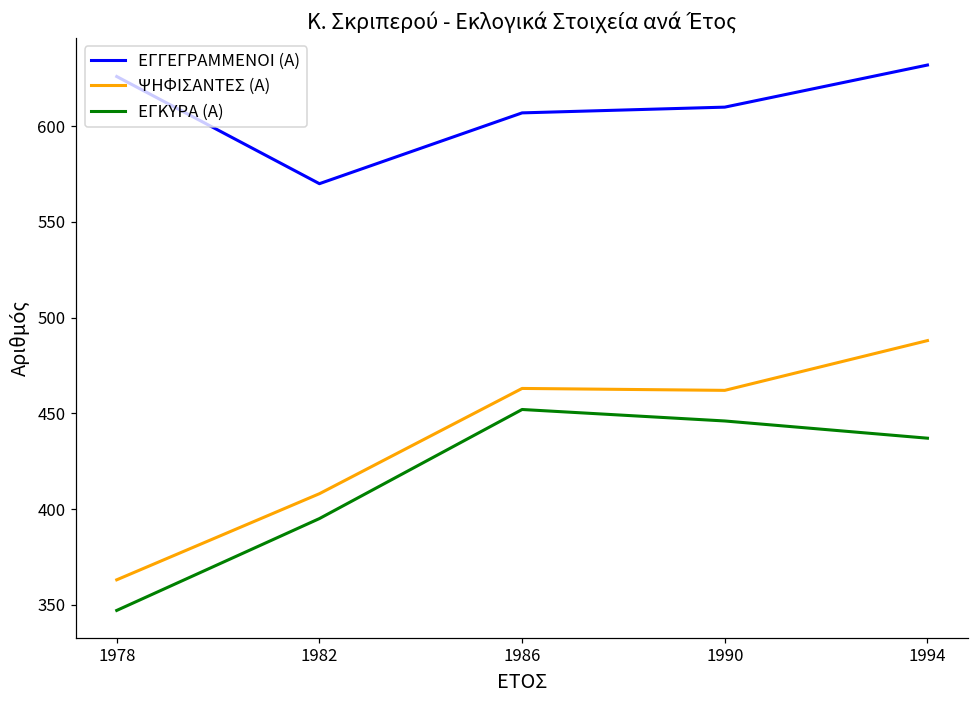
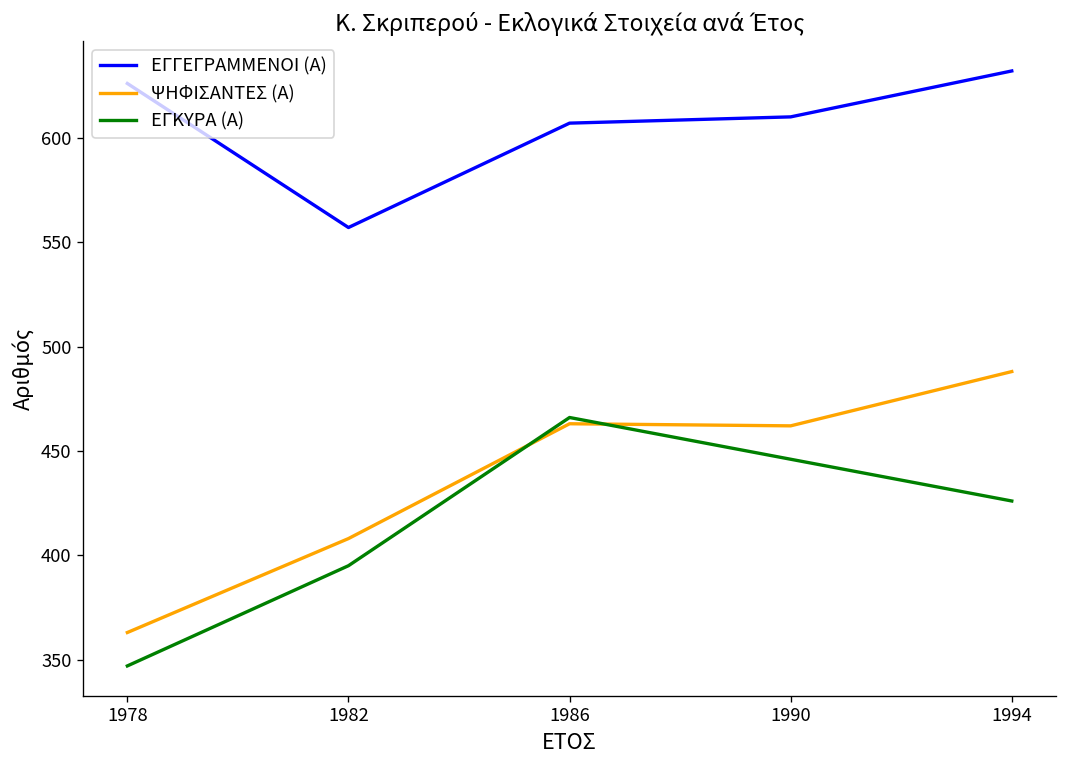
ΕΓΓΕΓΡΑΜΜΕΝΟΙ (Α), 1982: 570 -> 557
ΕΓΚΥΡΑ (Α), 1986: 452 -> 466
ΕΓΚΥΡΑ (Α), 1994: 437 -> 426
